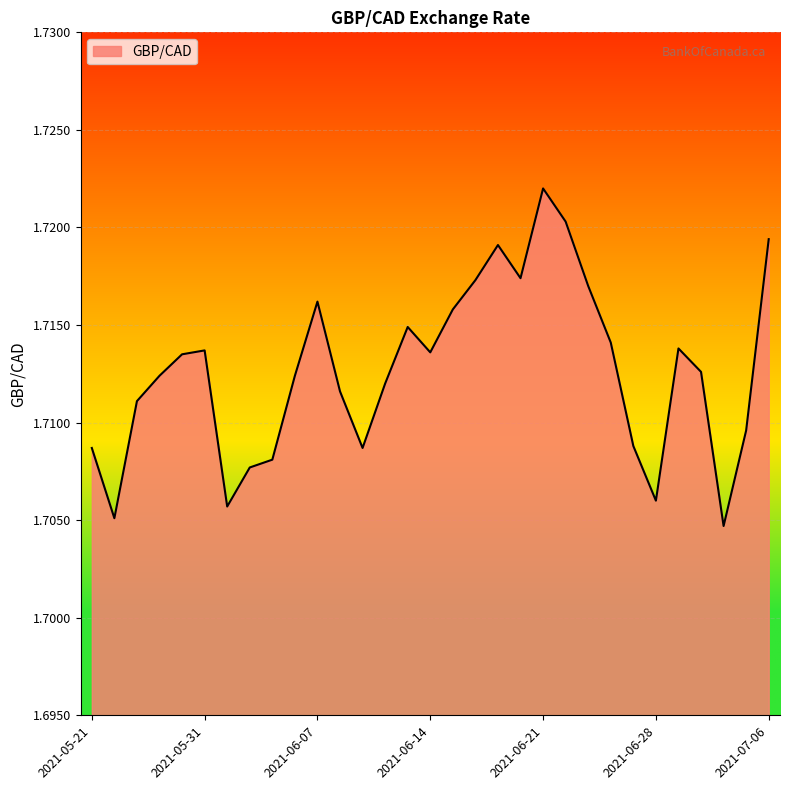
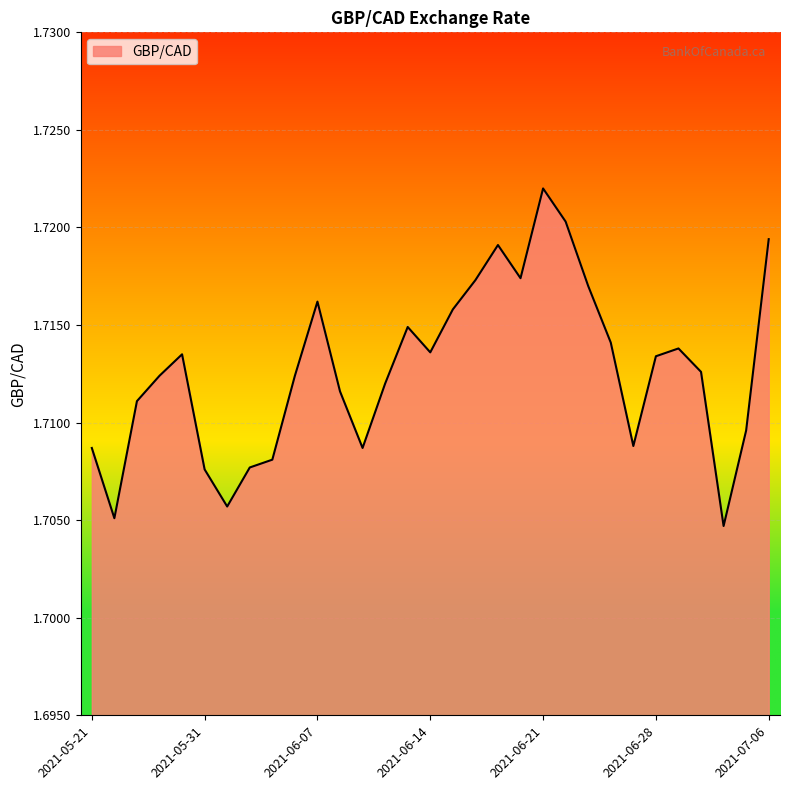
2021-05-31: 1.7137 -> 1.7076
2021-06-28: 1.7060 -> 1.7134
